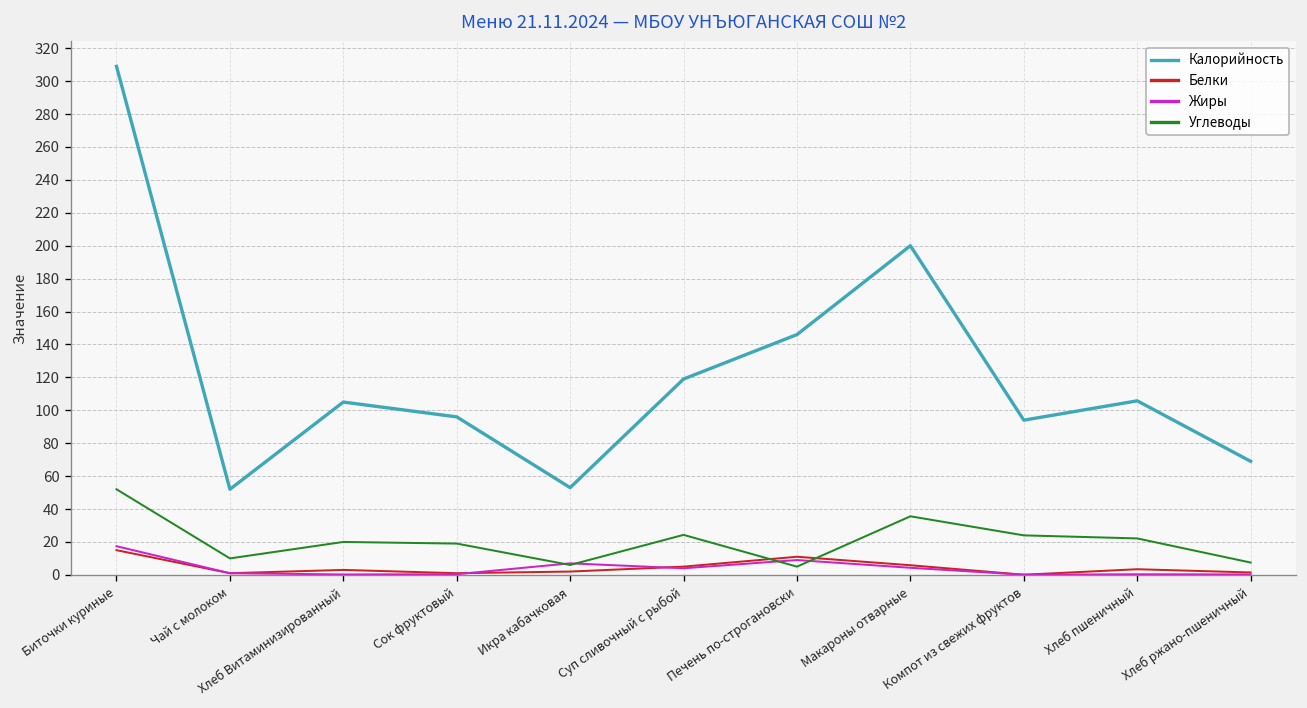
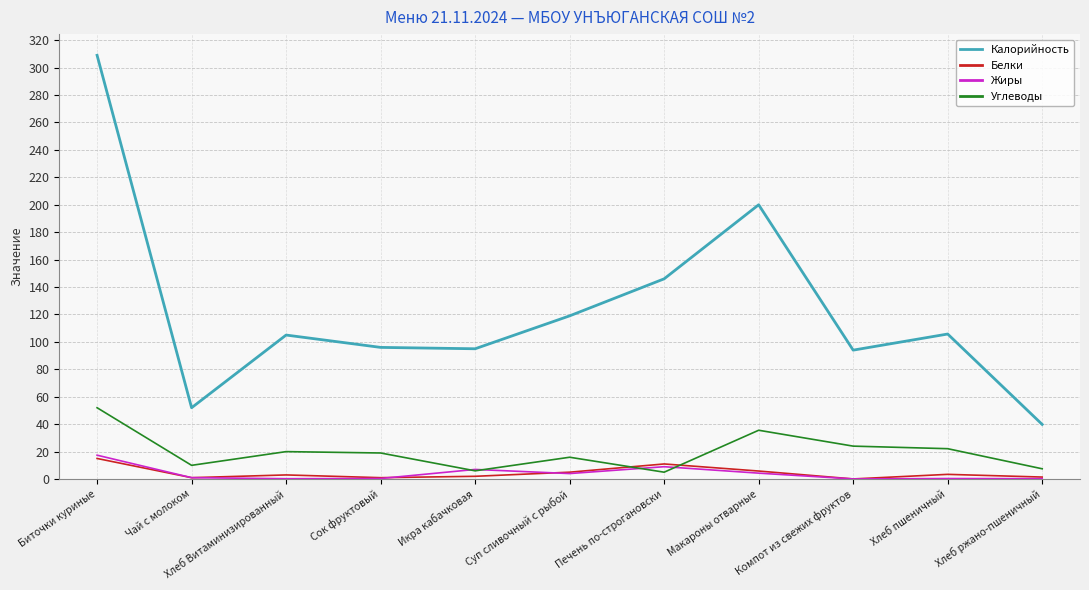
Калорийность, Икра кабачковая: 53 -> 95
Углеводы, Суп сливочный с рыбой: 24 -> 16
Калорийность, Хлеб ржано-пшеничный: 69 -> 40
